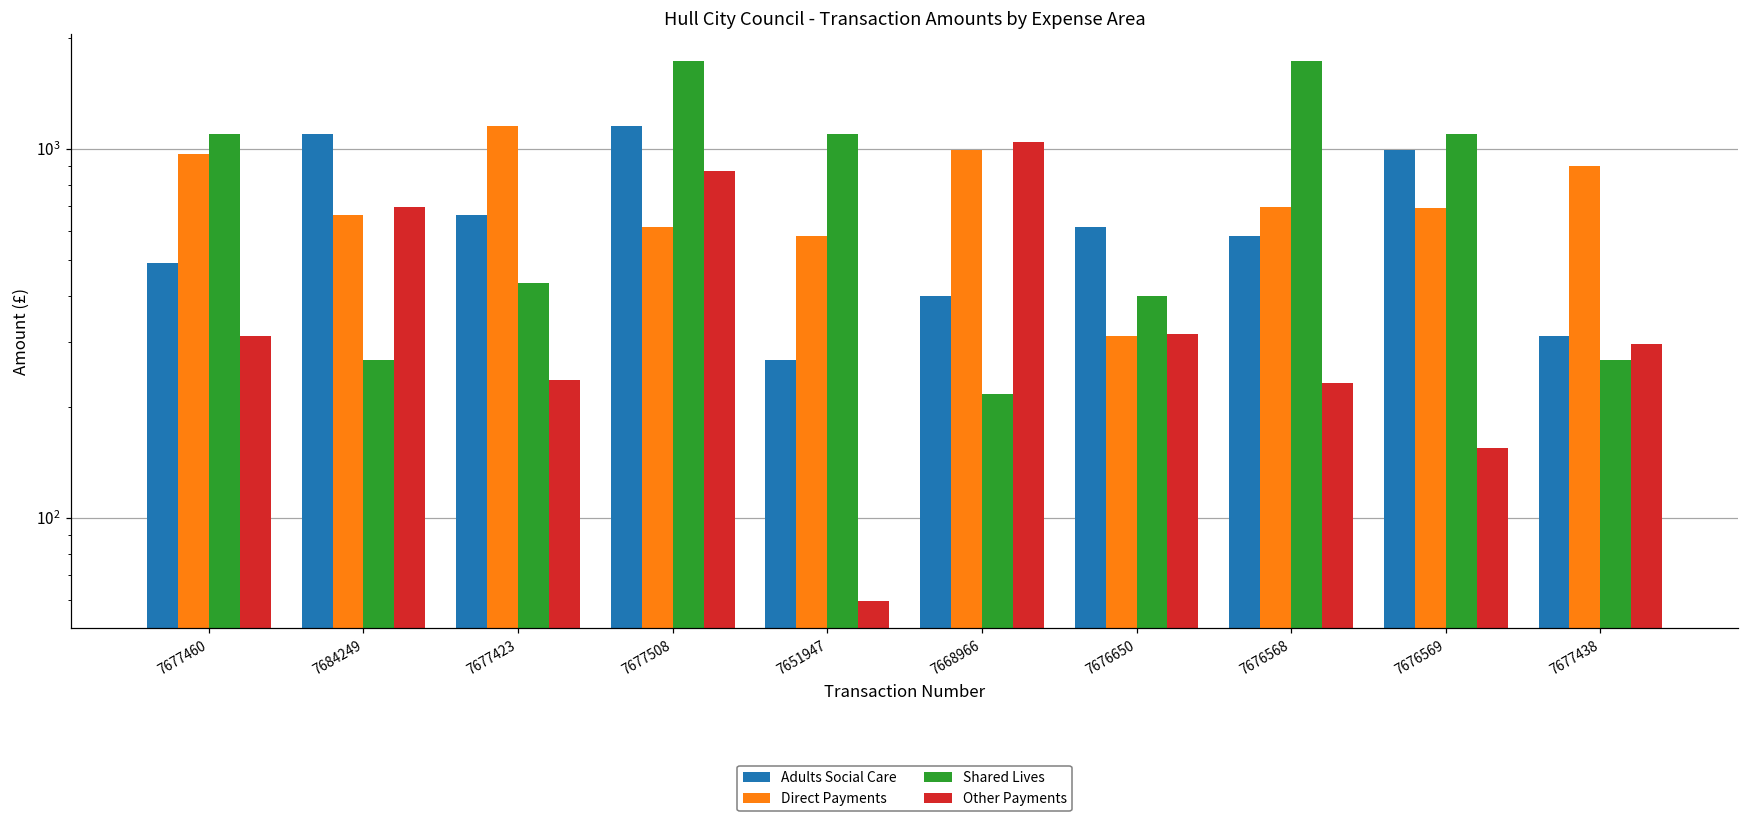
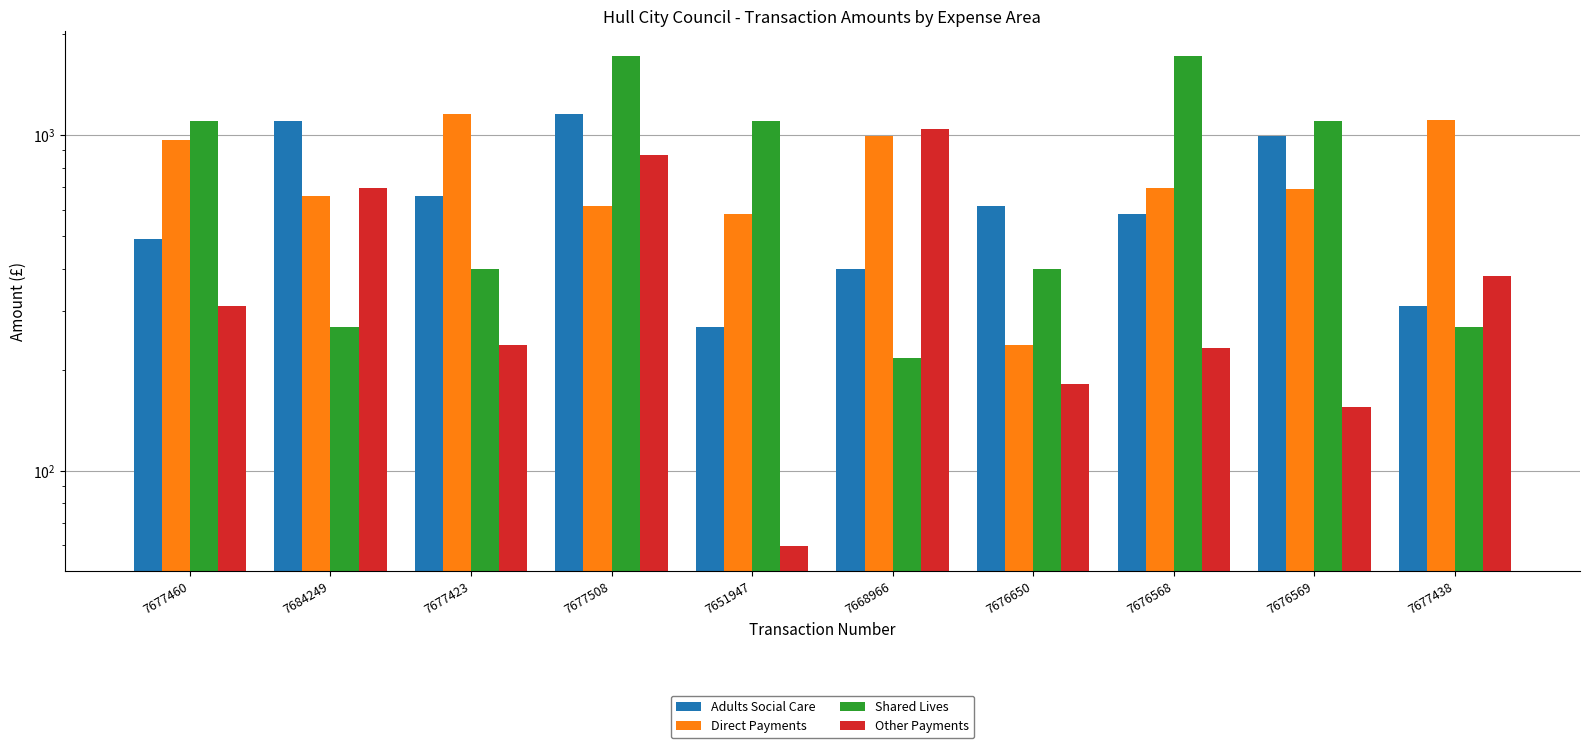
Shared Lives, 7677423: 430 -> 400
Direct Payments, 7676650: 310 -> 240
Other Payments, 7676650: 310 -> 180
Direct Payments, 7677438: 900 -> 1110
Other Payments, 7677438: 300 -> 380
